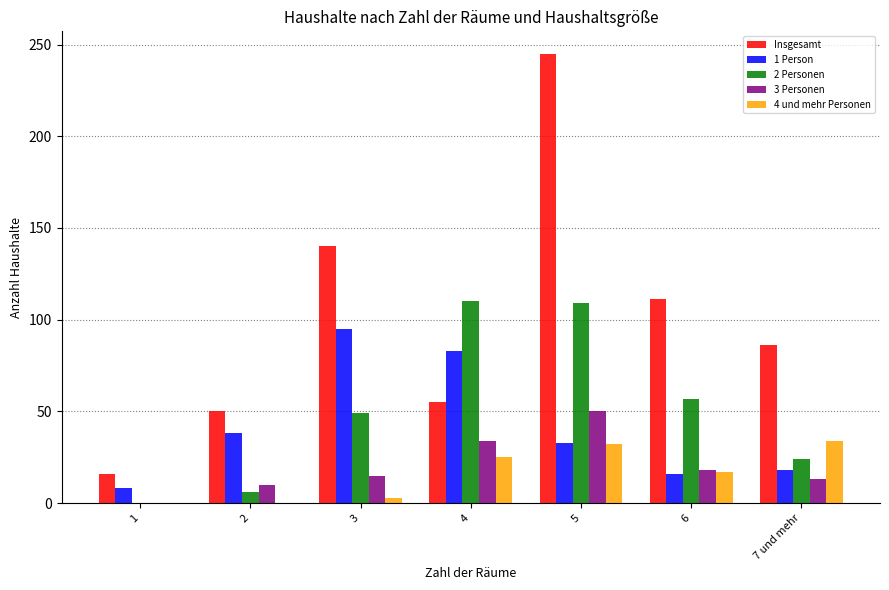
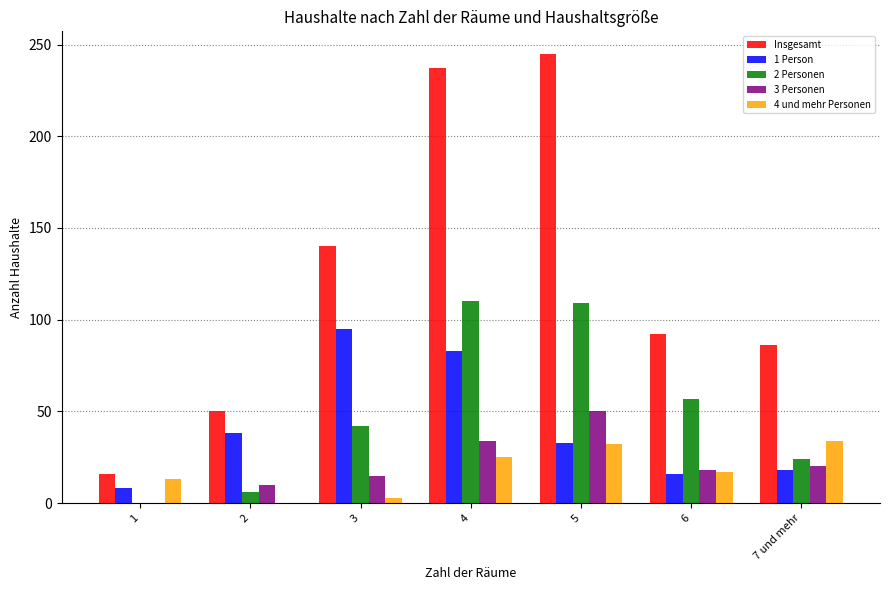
4 und mehr Personen, 1: 0 -> 13
2 Personen, 3: 49 -> 42
Insgesamt, 4: 55 -> 237
Insgesamt, 6: 111 -> 92
3 Personen, 7 und mehr: 13 -> 20
